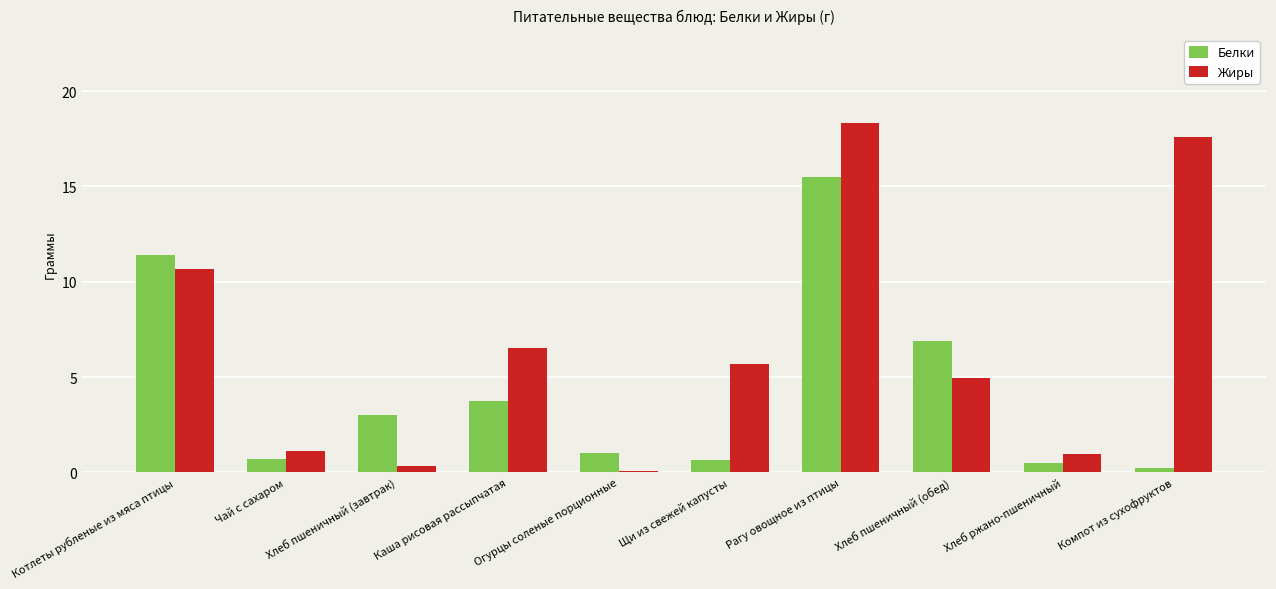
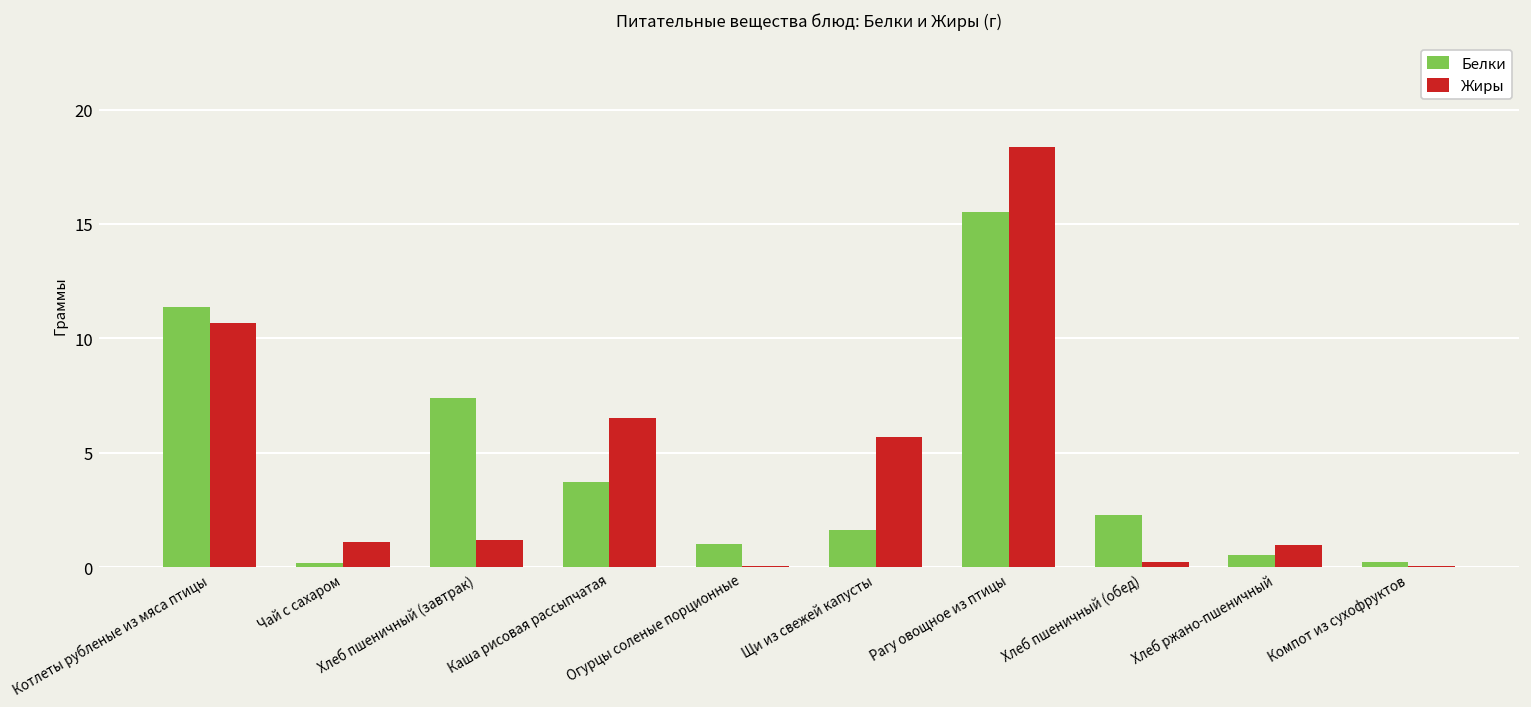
Белки, Чай с сахаром: 0.7 -> 0.2
Белки, Хлеб пшеничный (завтрак): 3.0 -> 7.4
Жиры, Хлеб пшеничный (завтрак): 0.3 -> 1.2
Белки, Щи из свежей капусты: 0.7 -> 1.6
Белки, Хлеб пшеничный (обед): 6.9 -> 2.3
Жиры, Хлеб пшеничный (обед): 4.9 -> 0.2
Жиры, Компот из сухофруктов: 17.6 -> 0.1
